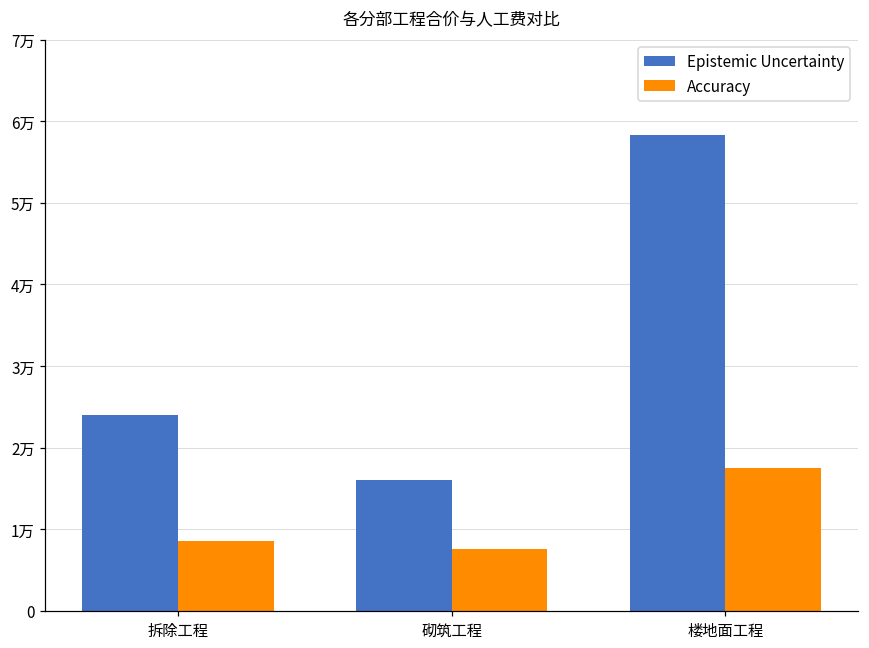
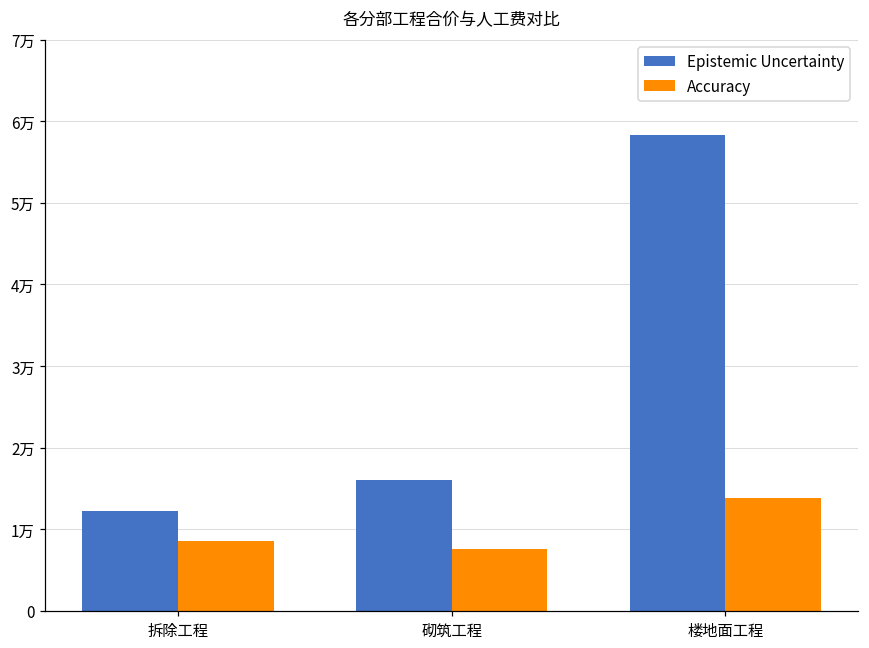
Epistemic Uncertainty, 拆除工程: 2.4万 -> 1.2万
Accuracy, 楼地面工程: 1.8万 -> 1.4万
